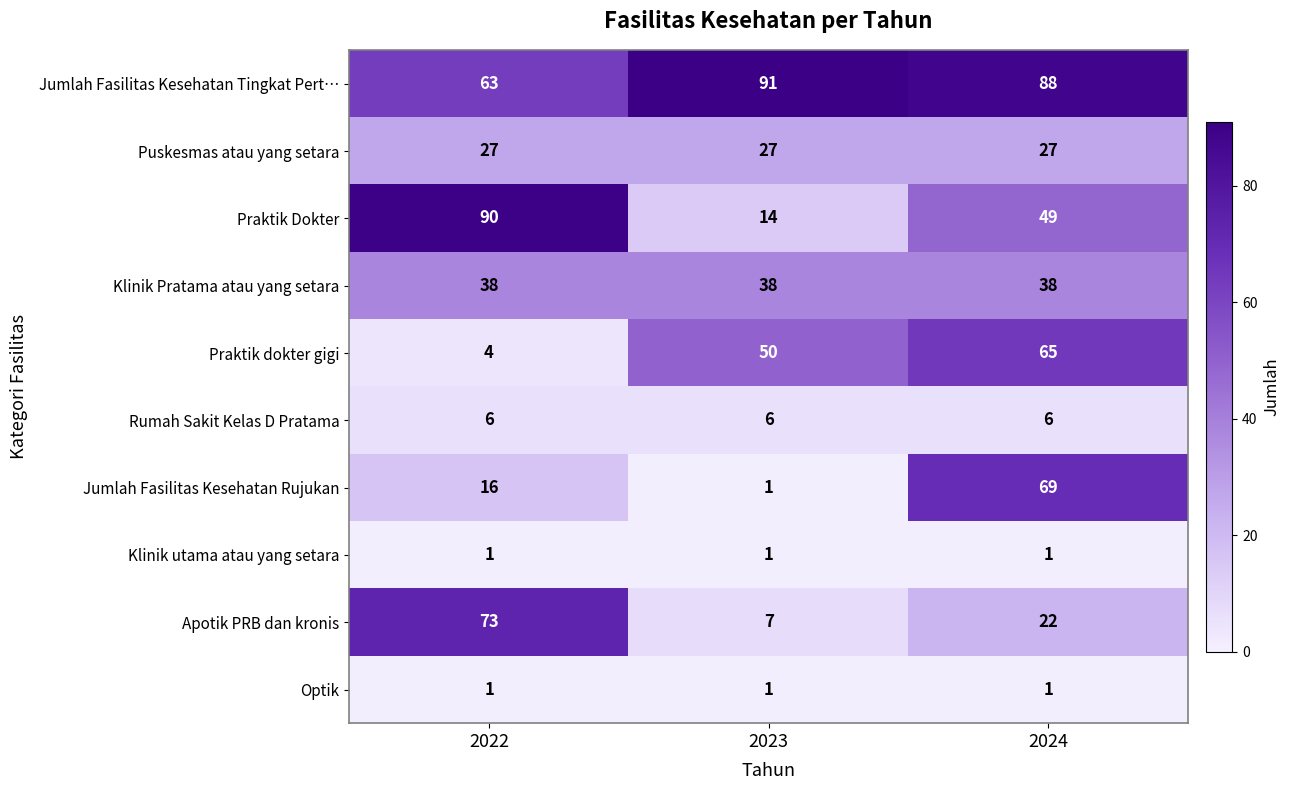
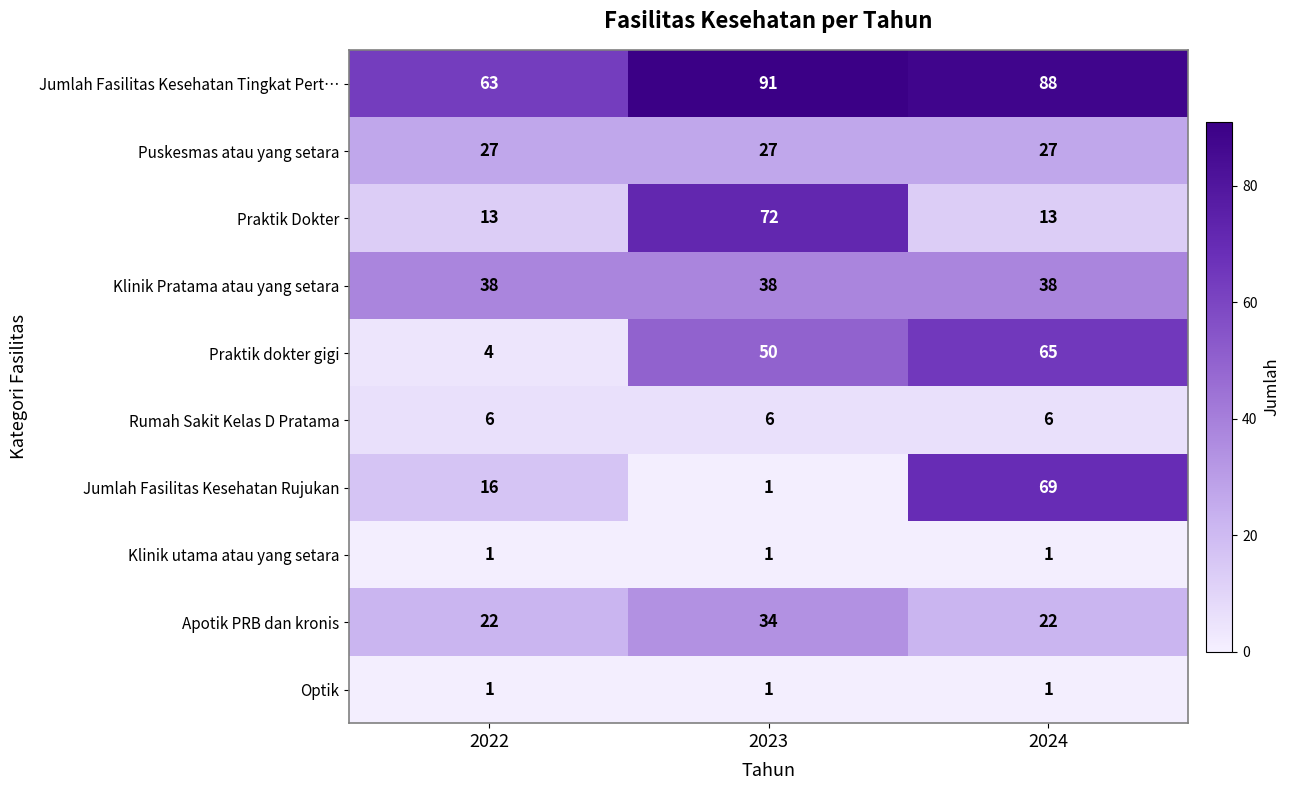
Praktik Dokter, 2022: 90 -> 13
Praktik Dokter, 2023: 14 -> 72
Praktik Dokter, 2024: 49 -> 13
Apotik PRB dan kronis, 2022: 73 -> 22
Apotik PRB dan kronis, 2023: 7 -> 34
